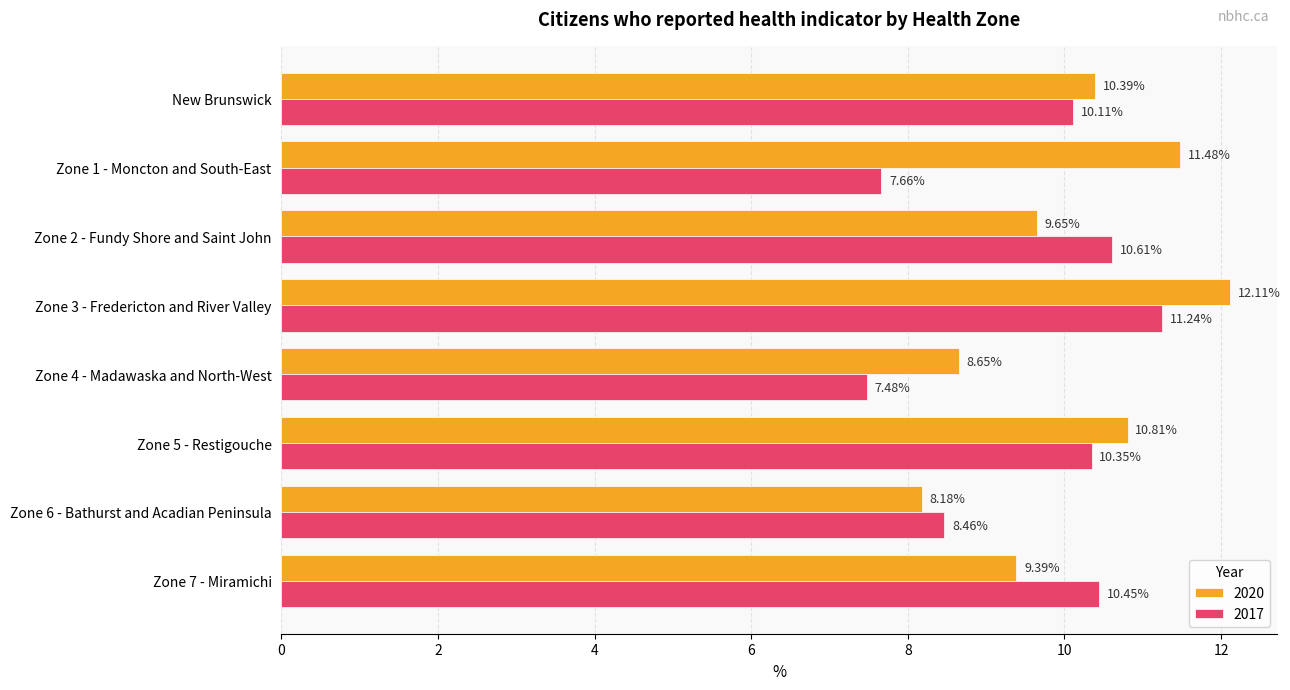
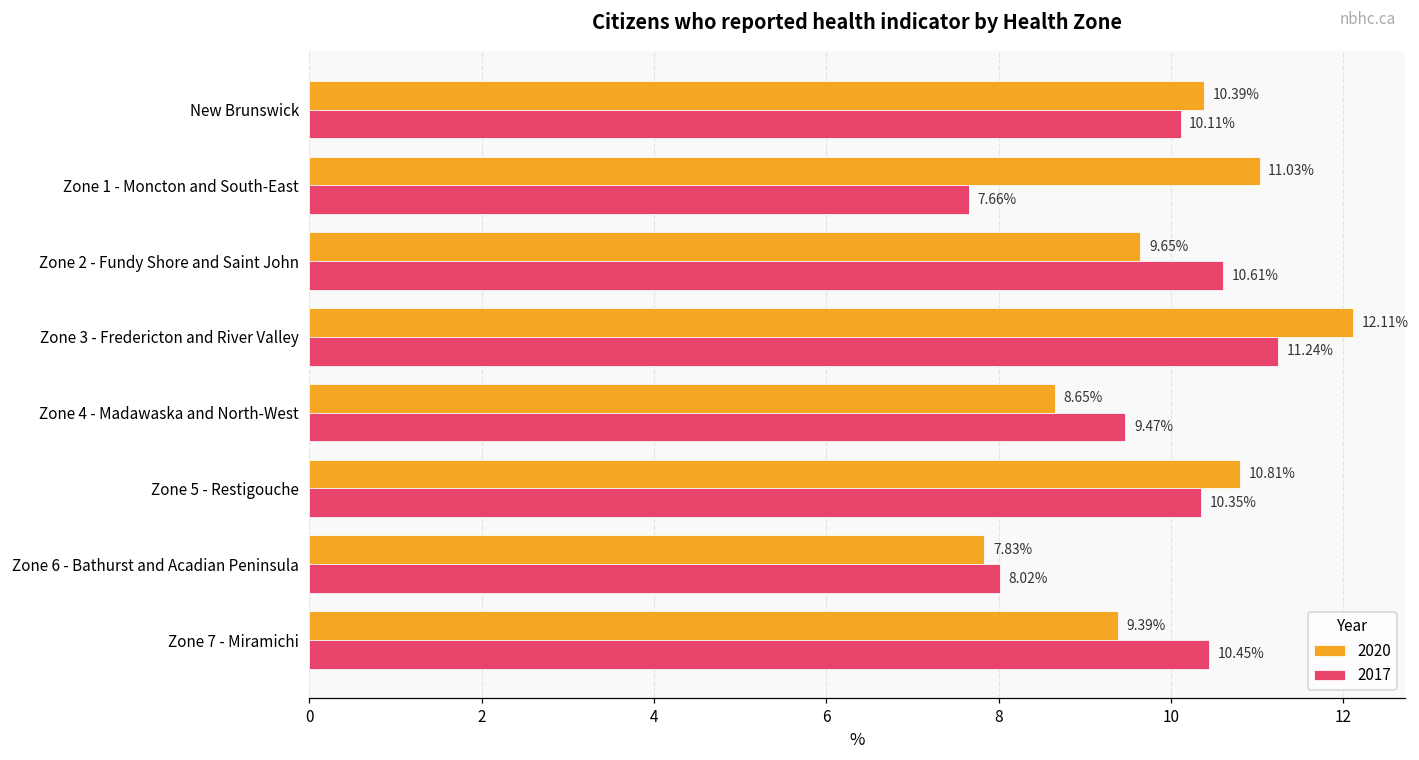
2020, Zone 1 - Moncton and South-East: 11.48% -> 11.03%
2017, Zone 4 - Madawaska and North-West: 7.48% -> 9.47%
2020, Zone 6 - Bathurst and Acadian Peninsula: 8.18% -> 7.83%
2017, Zone 6 - Bathurst and Acadian Peninsula: 8.46% -> 8.02%
